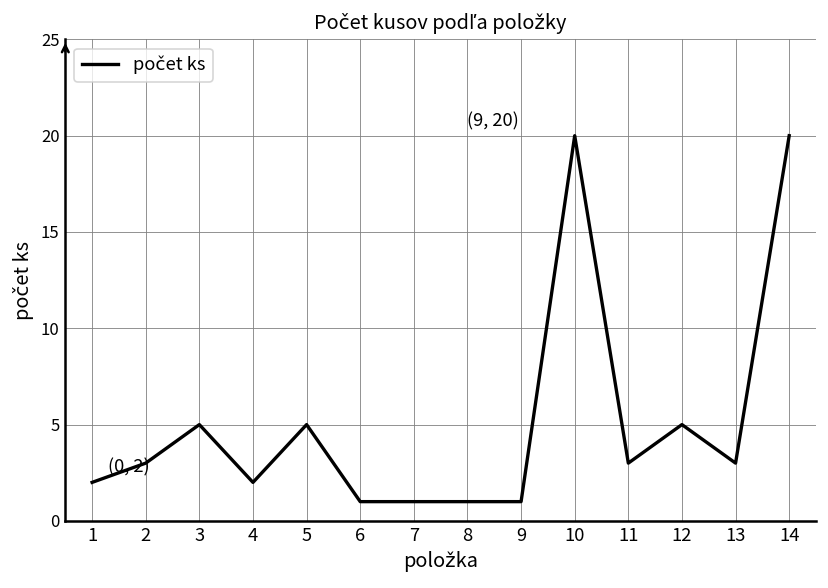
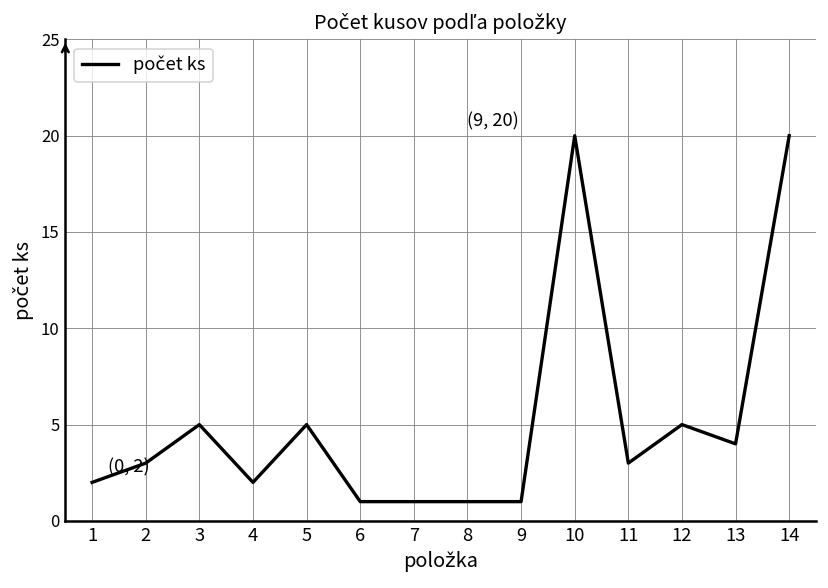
13: 3 -> 4
